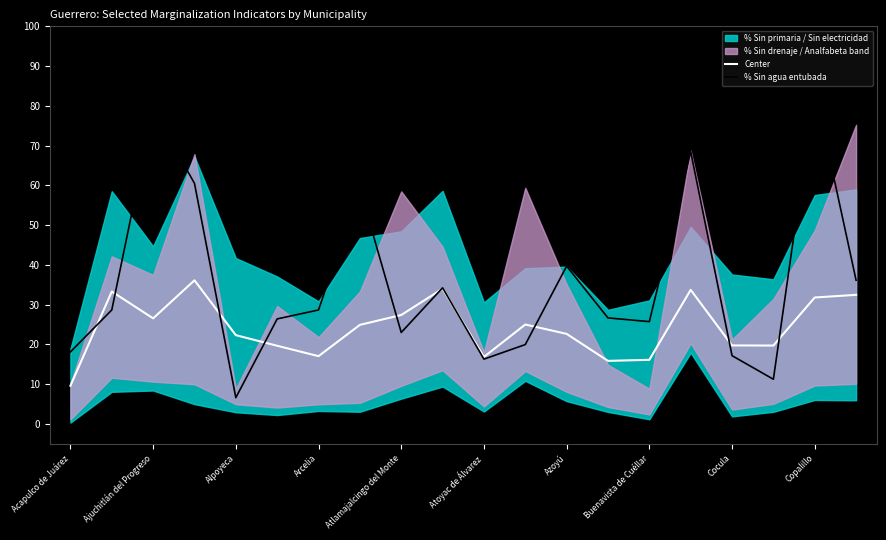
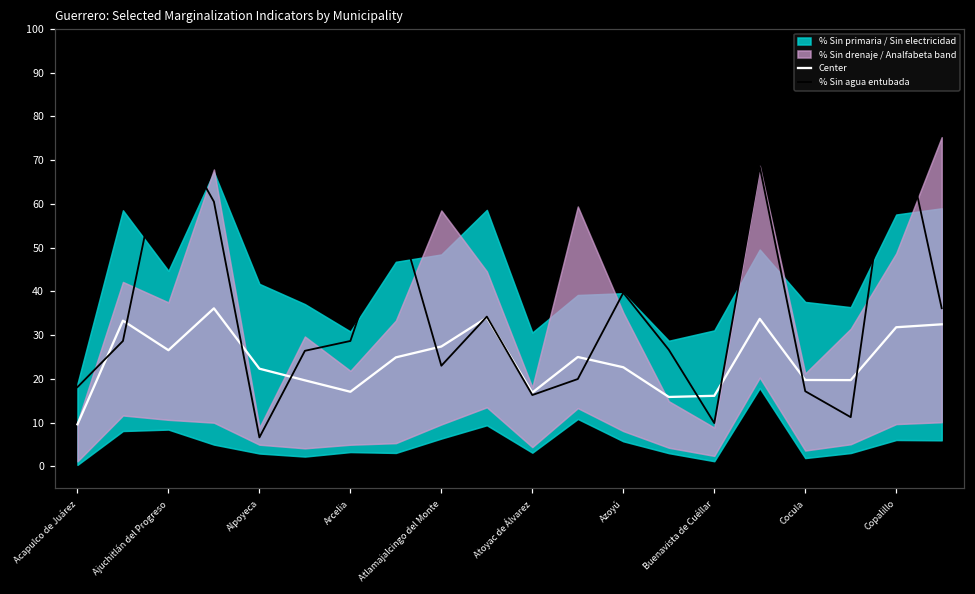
% Sin agua entubada, Buenavista de Cuéllar: 26 -> 10
